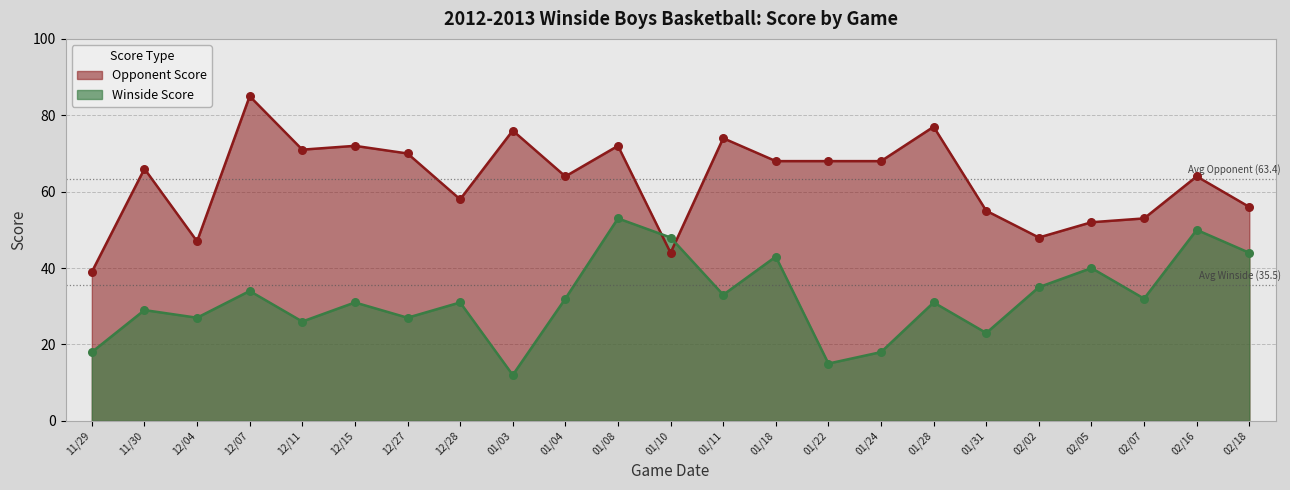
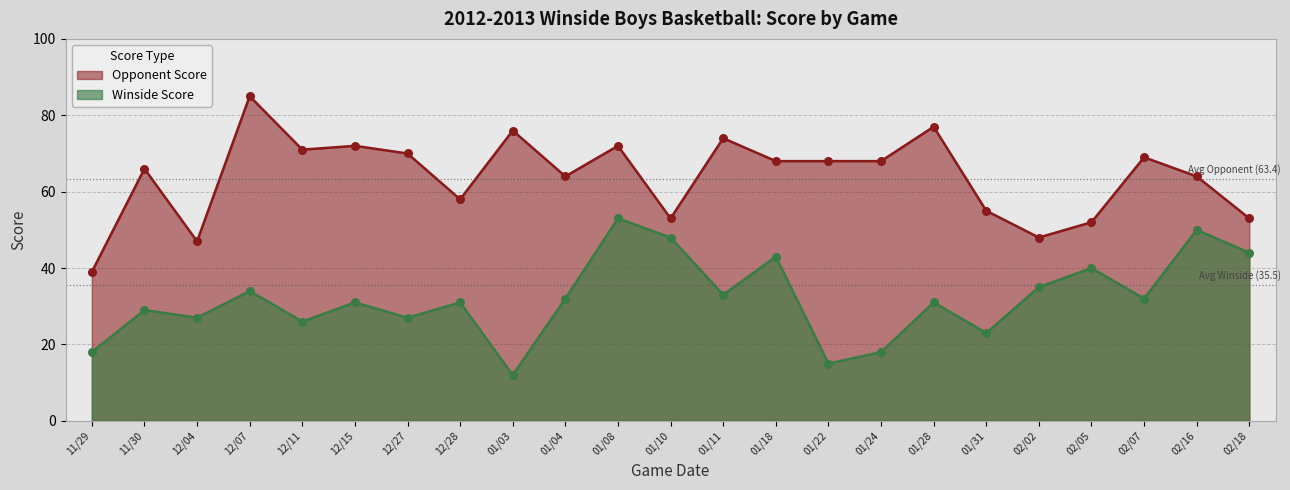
Opponent Score, 01/10: 44 -> 53
Opponent Score, 02/07: 53 -> 69
Opponent Score, 02/18: 56 -> 53
